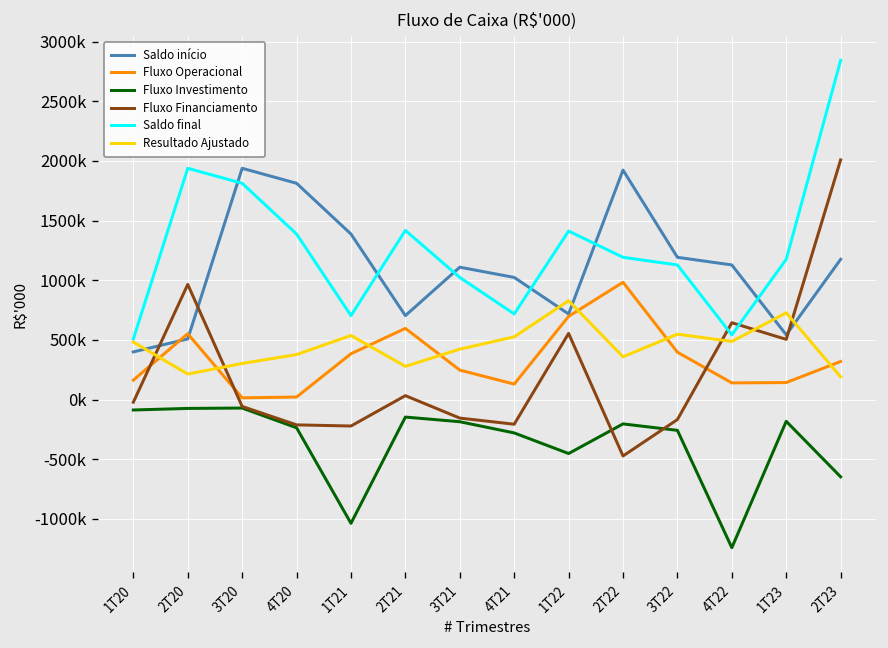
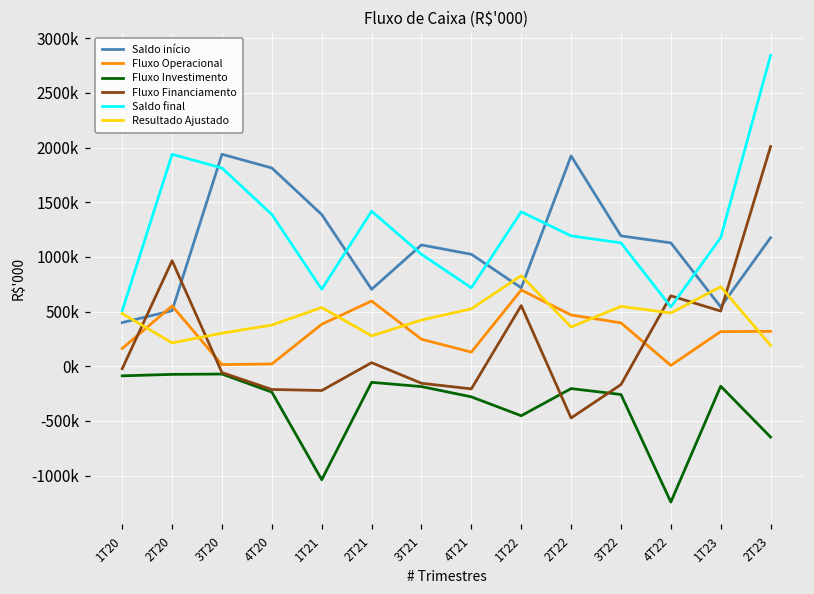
Fluxo Operacional, 2T22: 1000000 -> 500000
Fluxo Operacional, 4T22: 100000 -> 0
Fluxo Operacional, 1T23: 100000 -> 300000
